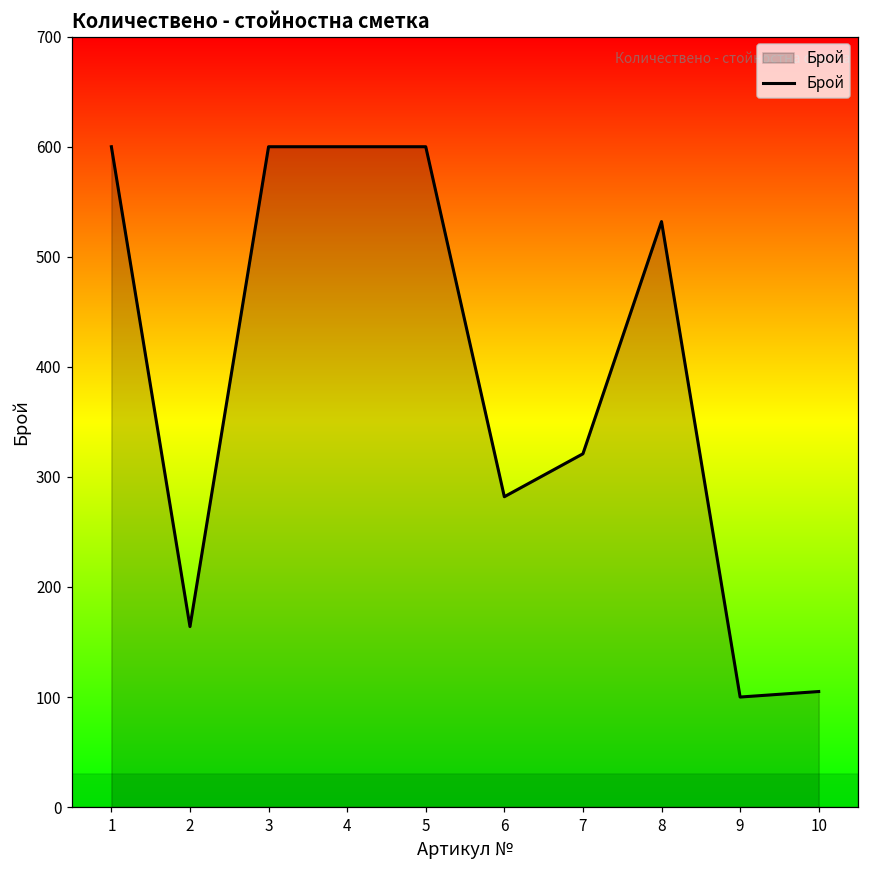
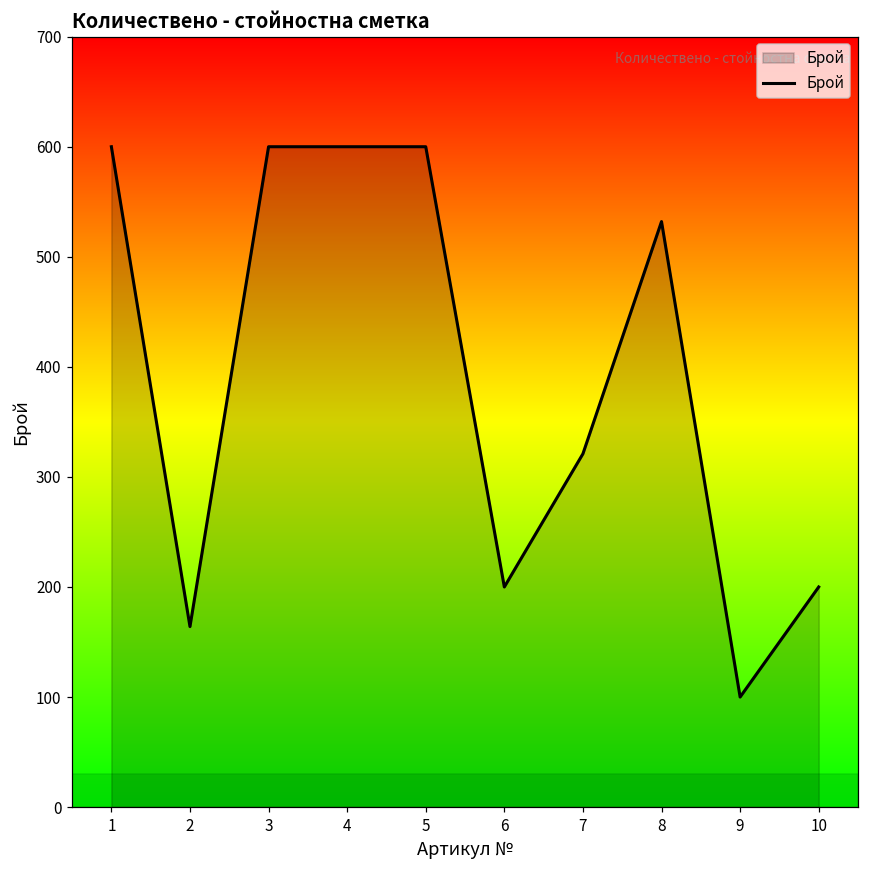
6: 282 -> 200
10: 105 -> 200
